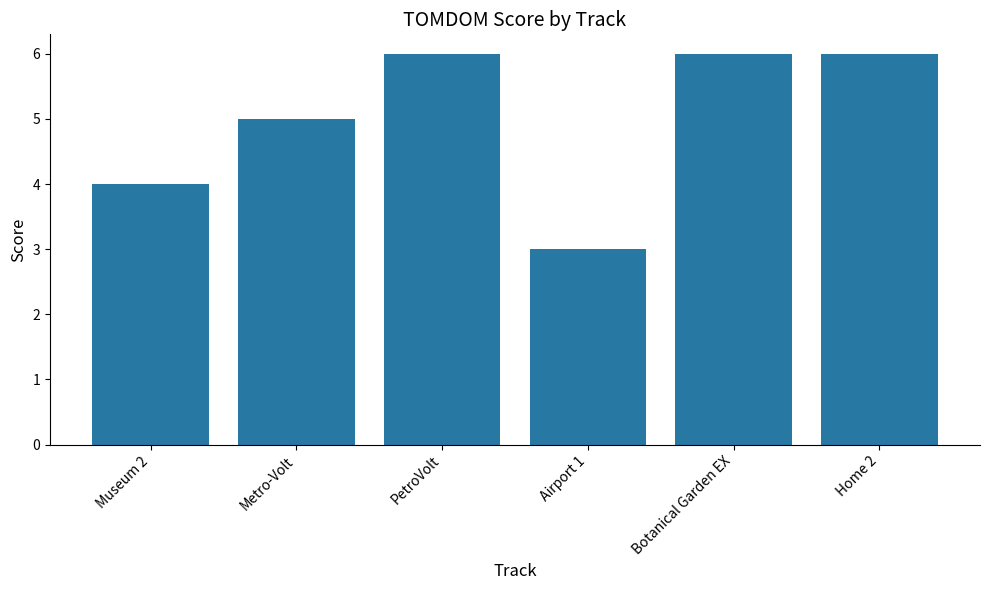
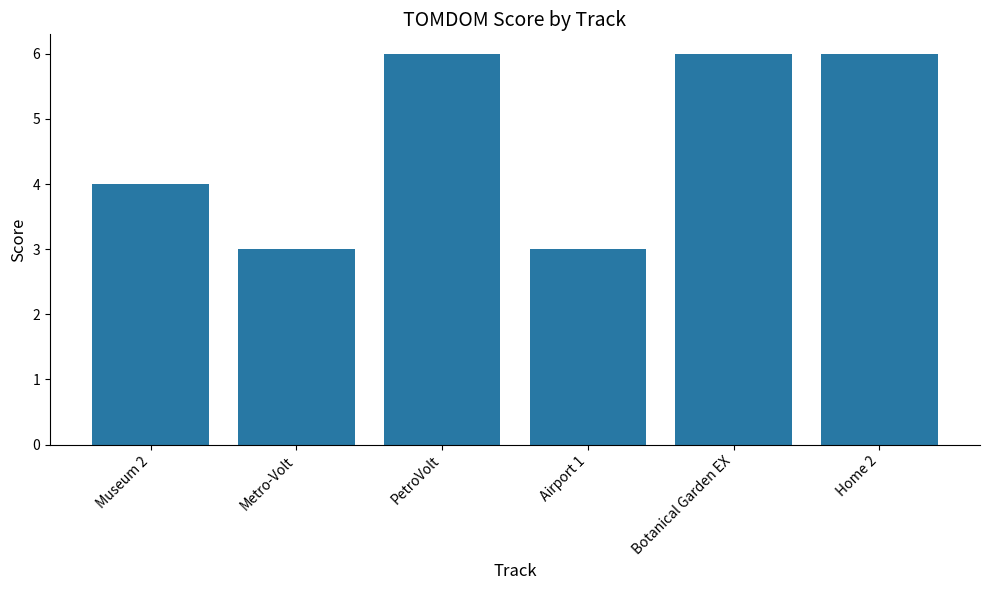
Metro-Volt: 5 -> 3
